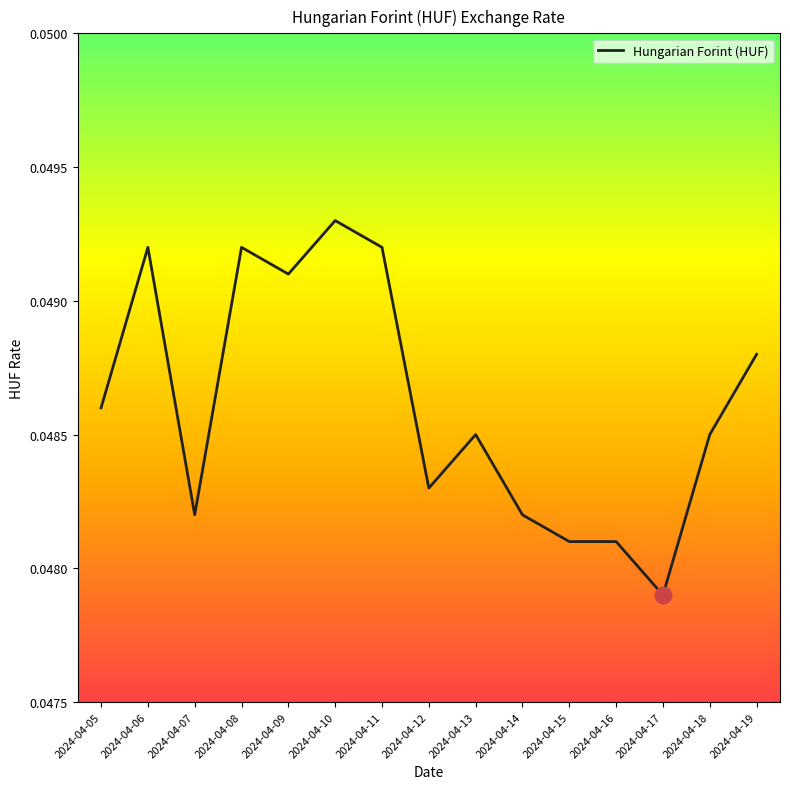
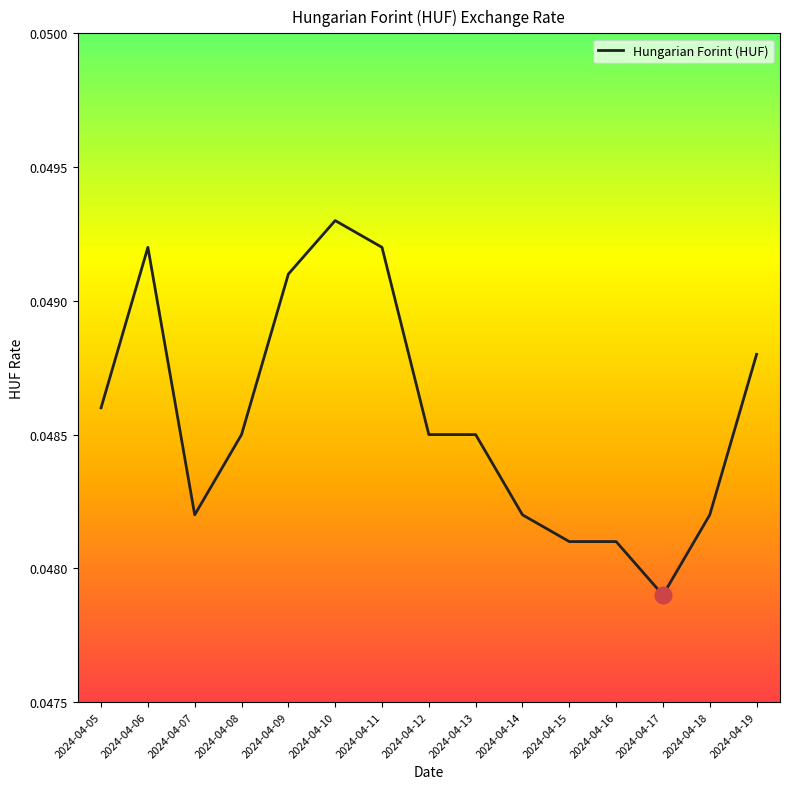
Hungarian Forint (HUF), 2024-04-08: 0.0492 -> 0.0485
Hungarian Forint (HUF), 2024-04-12: 0.0483 -> 0.0485
Hungarian Forint (HUF), 2024-04-18: 0.0485 -> 0.0482
